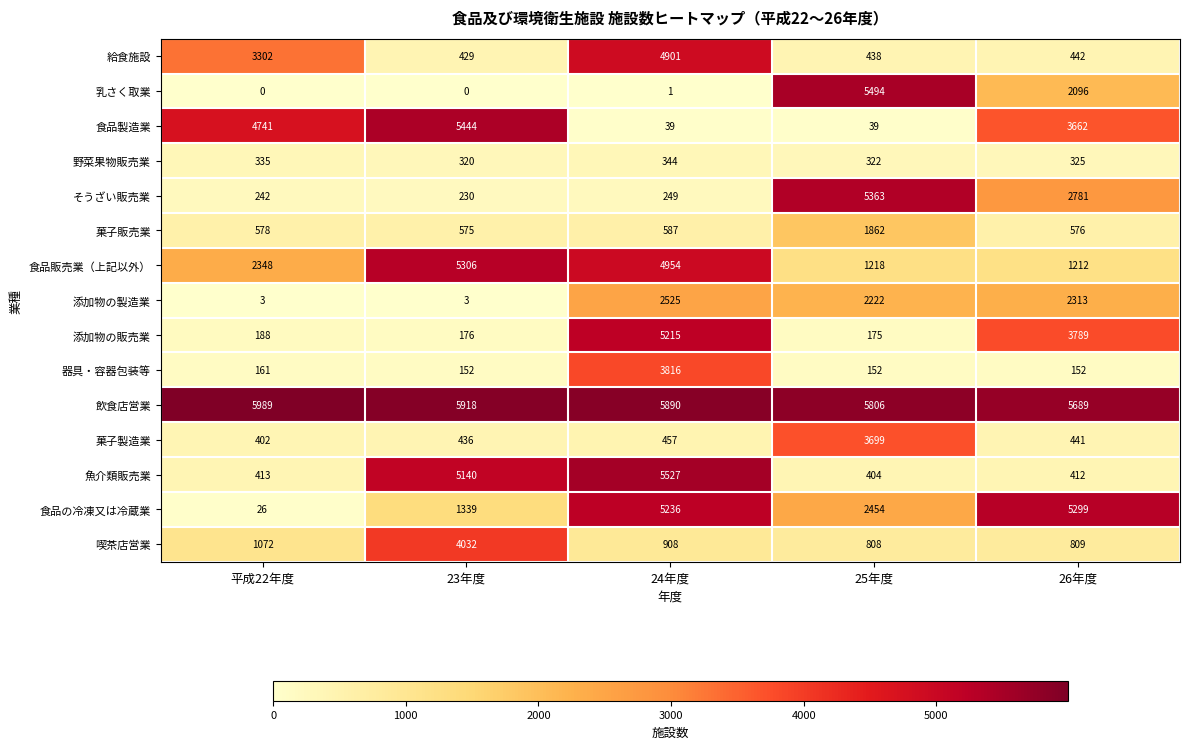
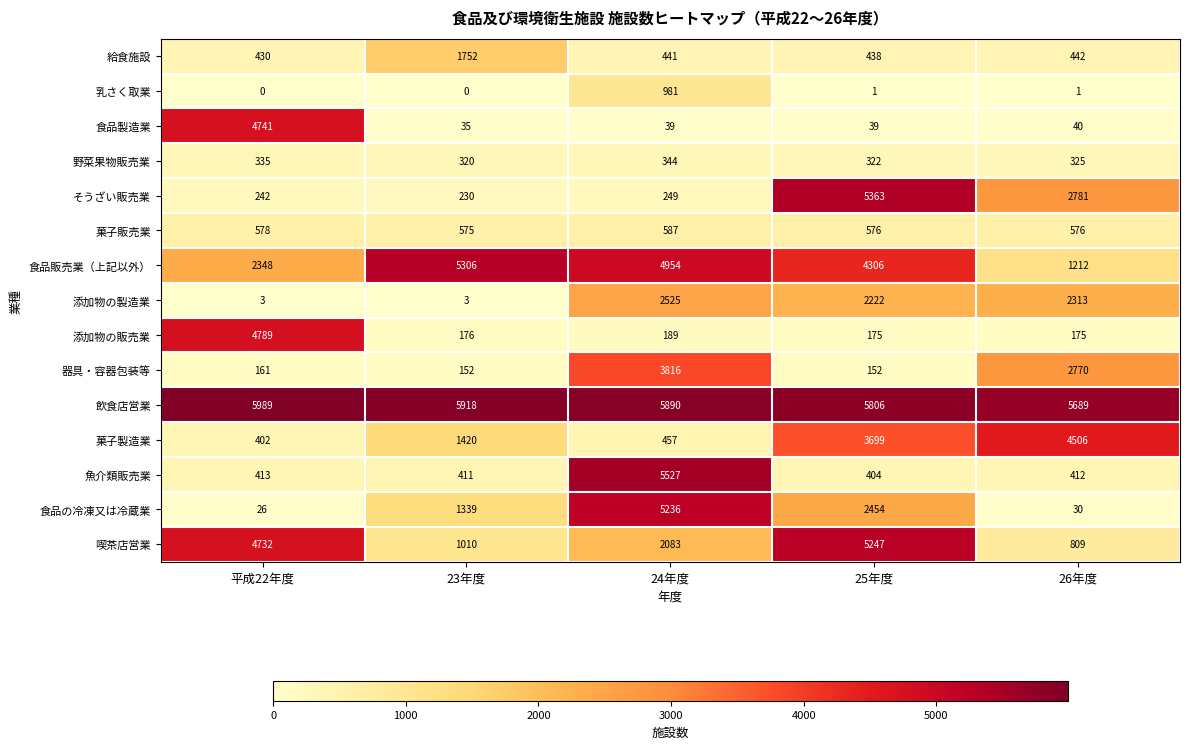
給食施設, 平成22年度: 3302 -> 430
給食施設, 23年度: 429 -> 1752
給食施設, 24年度: 4901 -> 441
乳さく取業, 24年度: 1 -> 981
乳さく取業, 25年度: 5494 -> 1
乳さく取業, 26年度: 2096 -> 1
食品製造業, 23年度: 5444 -> 35
食品製造業, 26年度: 3662 -> 40
菓子販売業, 25年度: 1862 -> 576
食品販売業（上記以外）, 25年度: 1218 -> 4306
添加物の販売業, 平成22年度: 188 -> 4789
添加物の販売業, 24年度: 5215 -> 189
添加物の販売業, 26年度: 3789 -> 175
器具・容器包装等, 26年度: 152 -> 2770
菓子製造業, 23年度: 436 -> 1420
菓子製造業, 26年度: 441 -> 4506
魚介類販売業, 23年度: 5140 -> 411
食品の冷凍又は冷蔵業, 26年度: 5299 -> 30
喫茶店営業, 平成22年度: 1072 -> 4732
喫茶店営業, 23年度: 4032 -> 1010
喫茶店営業, 24年度: 908 -> 2083
喫茶店営業, 25年度: 808 -> 5247
